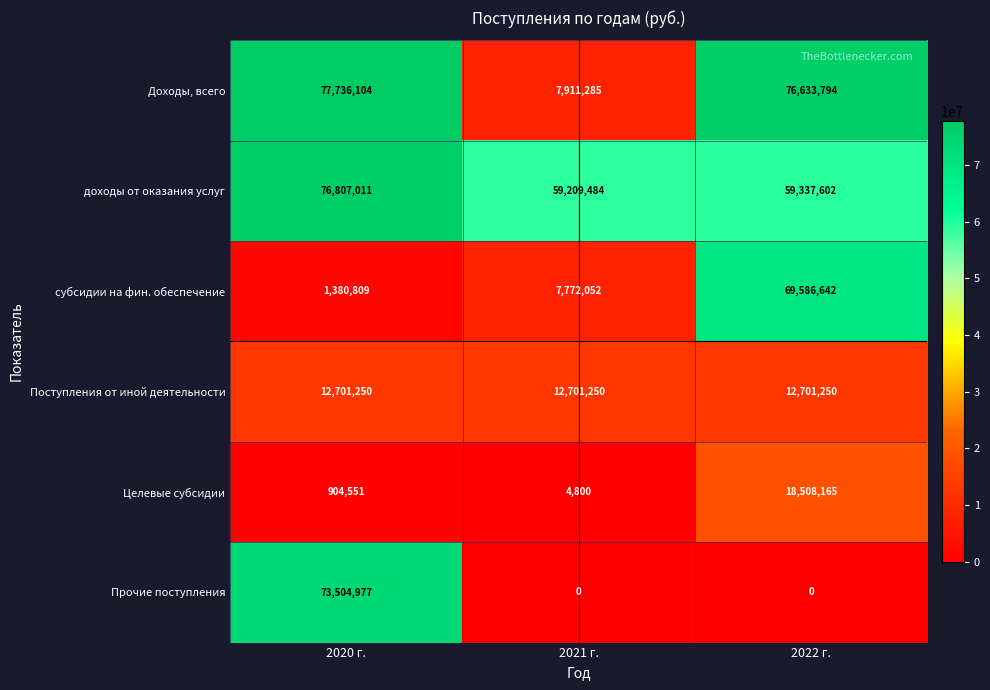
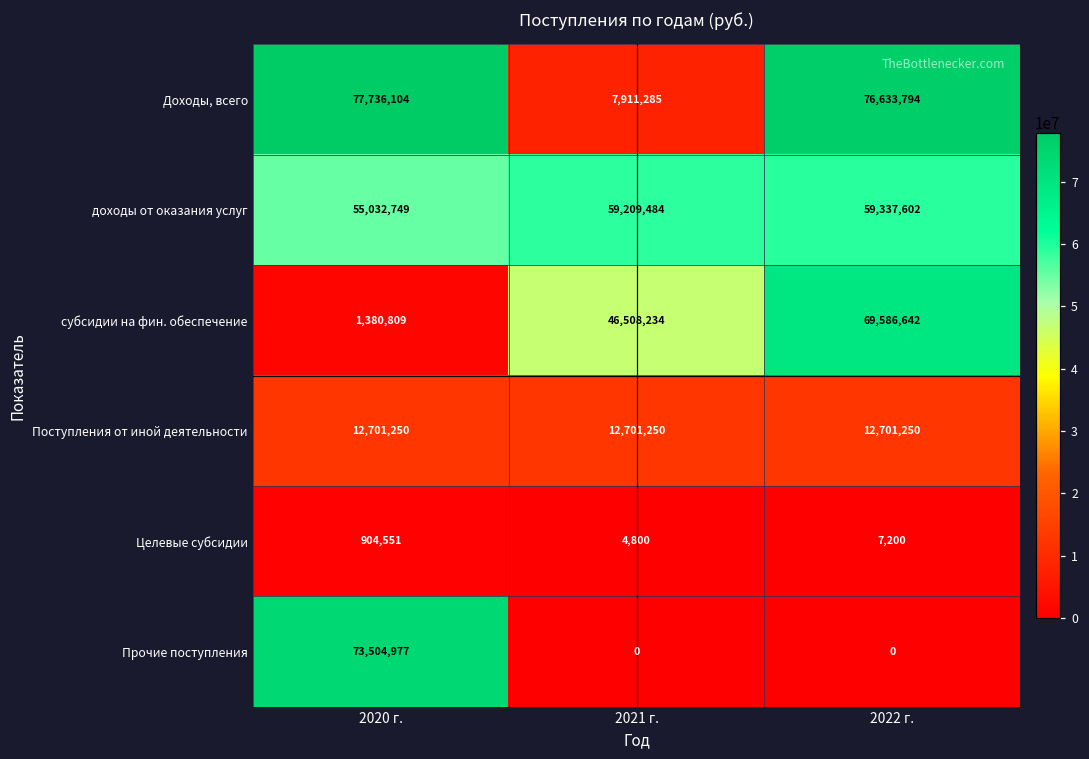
доходы от оказания услуг, 2020 г.: 76,807,011 -> 55,032,749
субсидии на фин. обеспечение, 2021 г.: 7,772,052 -> 46,508,234
Целевые субсидии, 2022 г.: 18,508,165 -> 7,200
